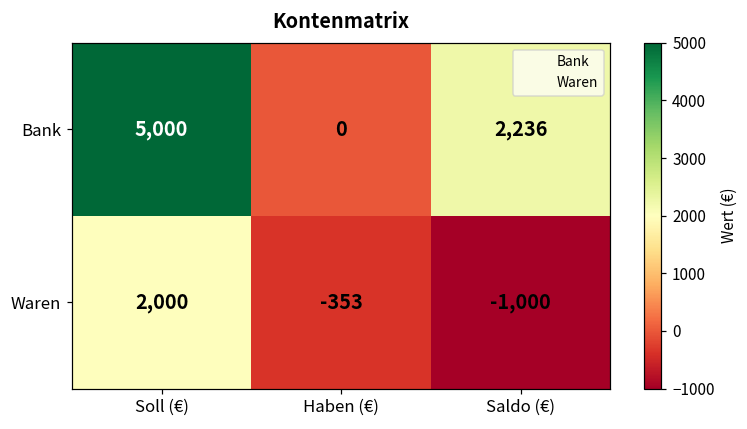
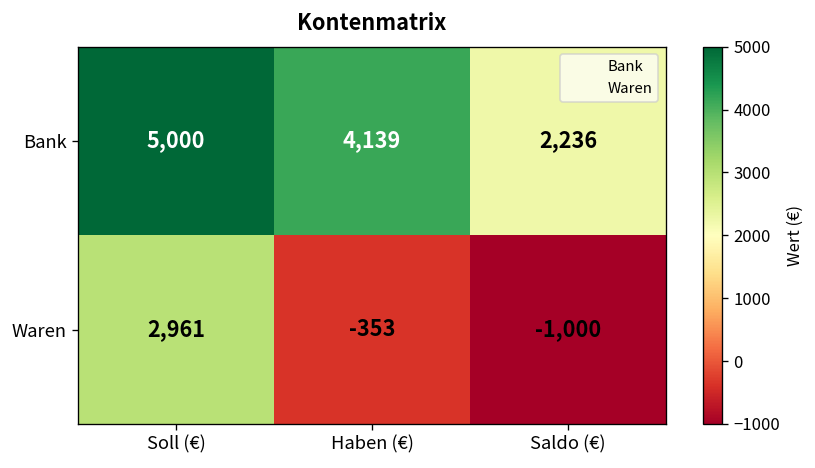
Bank, Haben (€): 0 -> 4,139
Waren, Soll (€): 2,000 -> 2,961
